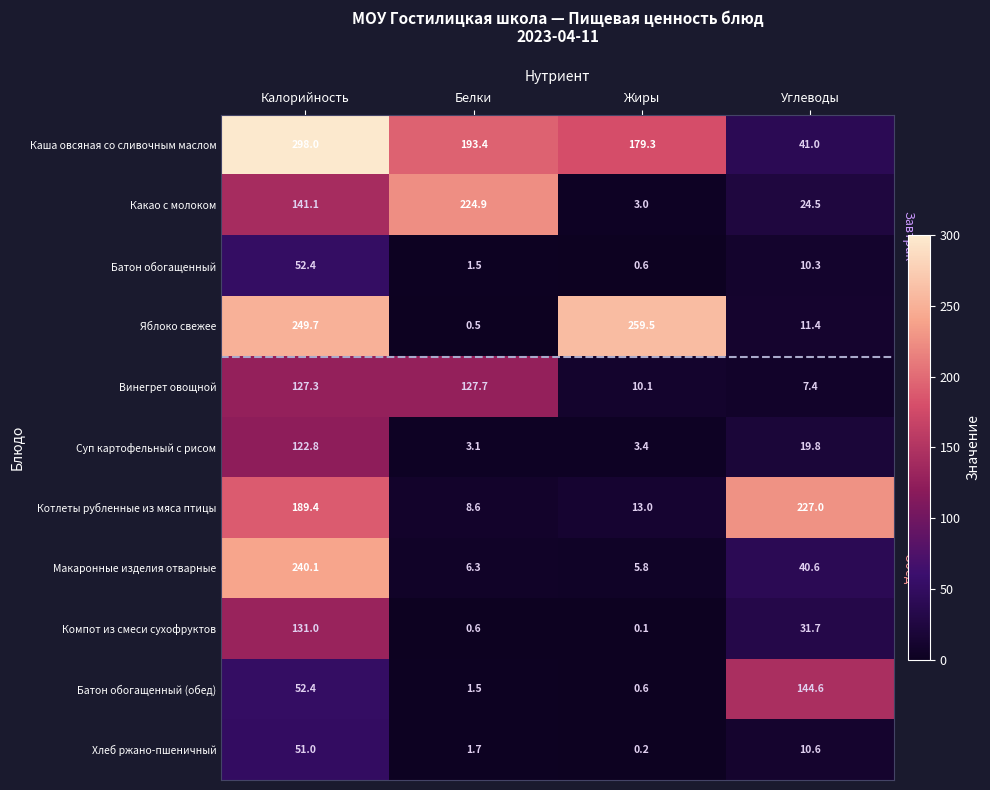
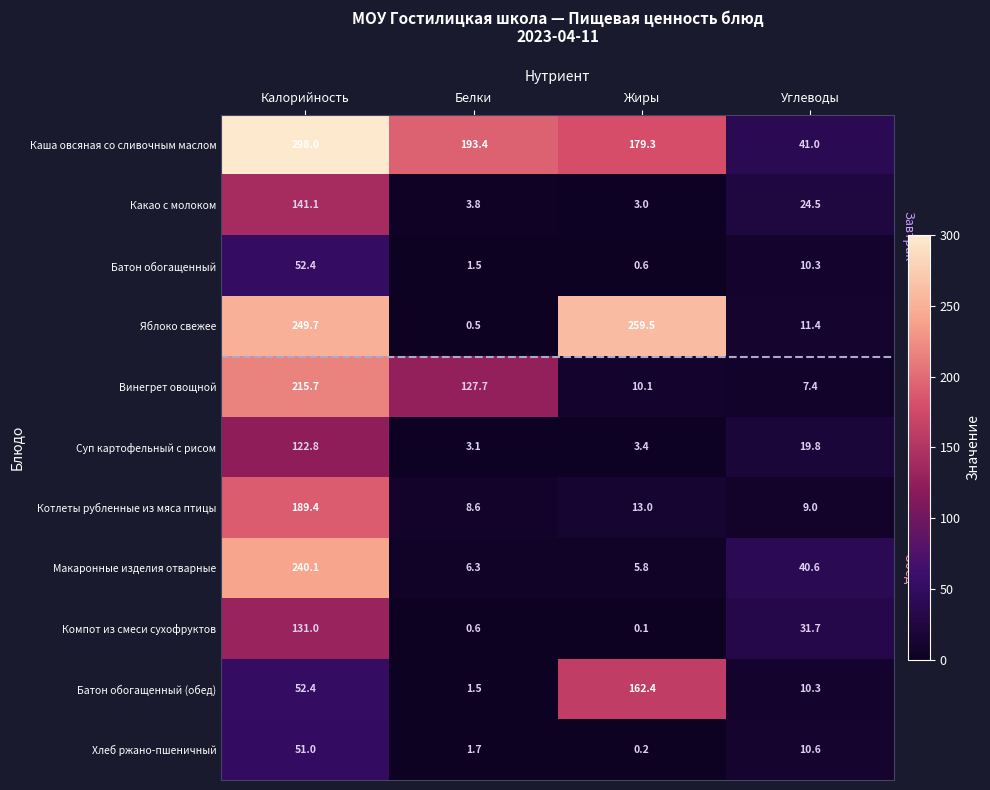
Какао с молоком, Белки: 224.9 -> 3.8
Винегрет овощной, Калорийность: 127.3 -> 215.7
Котлеты рубленные из мяса птицы, Углеводы: 227.0 -> 9.0
Батон обогащенный (обед), Жиры: 0.6 -> 162.4
Батон обогащенный (обед), Углеводы: 144.6 -> 10.3
